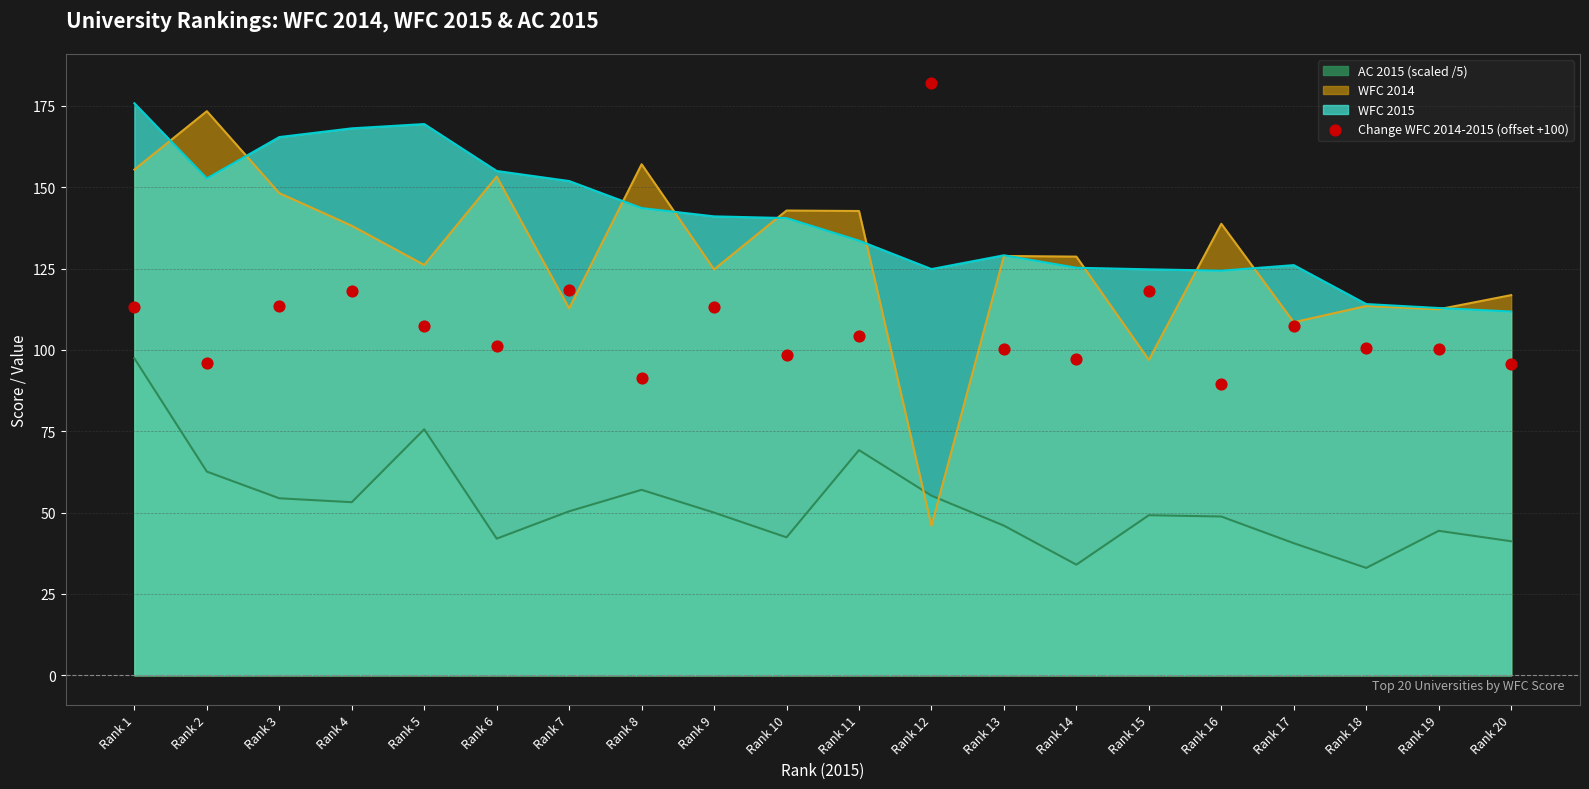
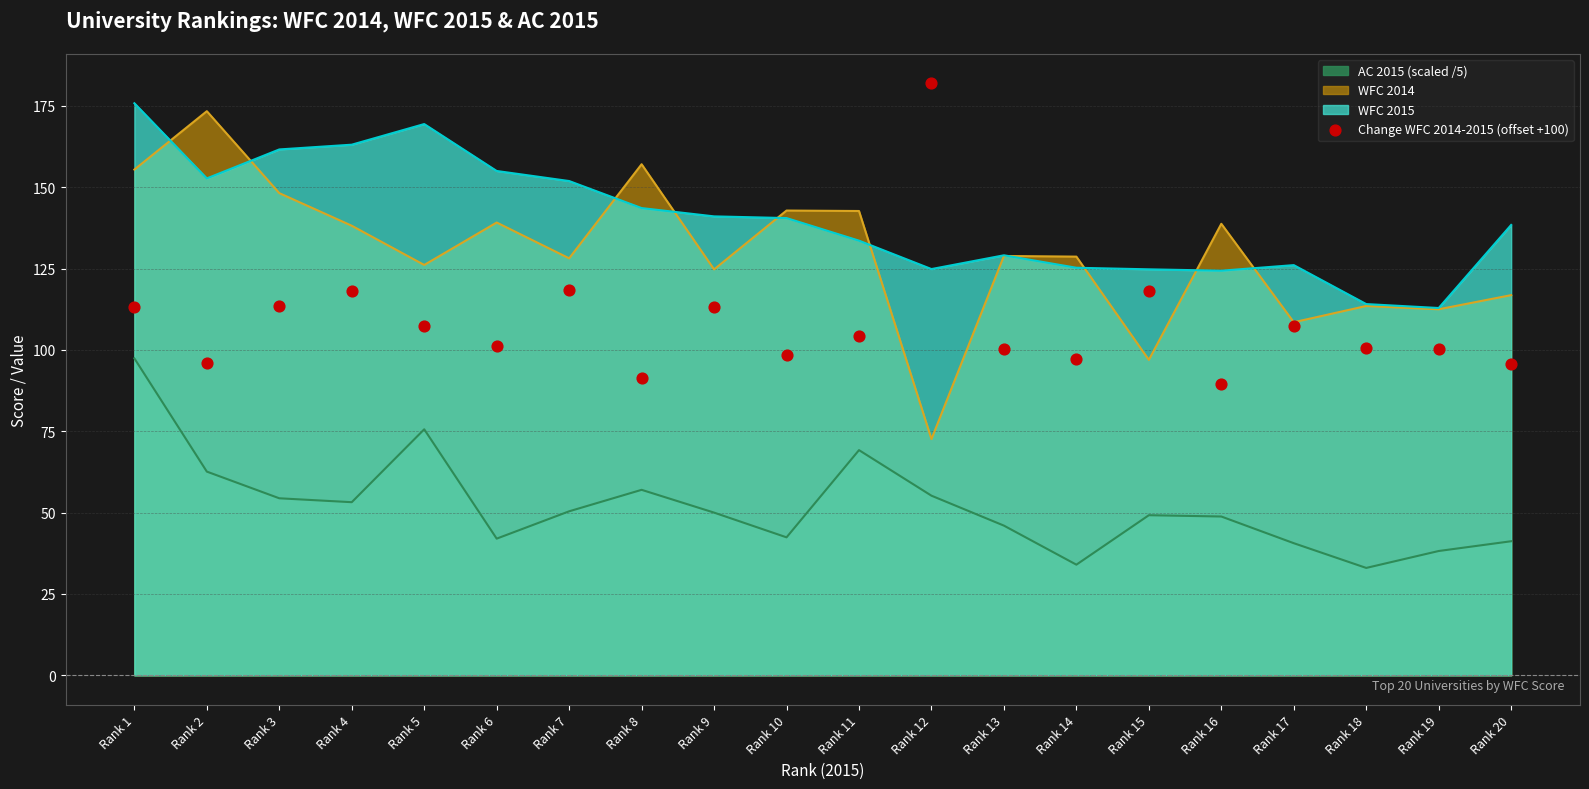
WFC 2015, Rank 3: 165 -> 162
WFC 2015, Rank 4: 168 -> 163
WFC 2014, Rank 6: 153 -> 139
WFC 2014, Rank 7: 113 -> 128
WFC 2014, Rank 12: 46 -> 73
AC 2015 (scaled /5), Rank 19: 44 -> 38
WFC 2015, Rank 20: 112 -> 138
